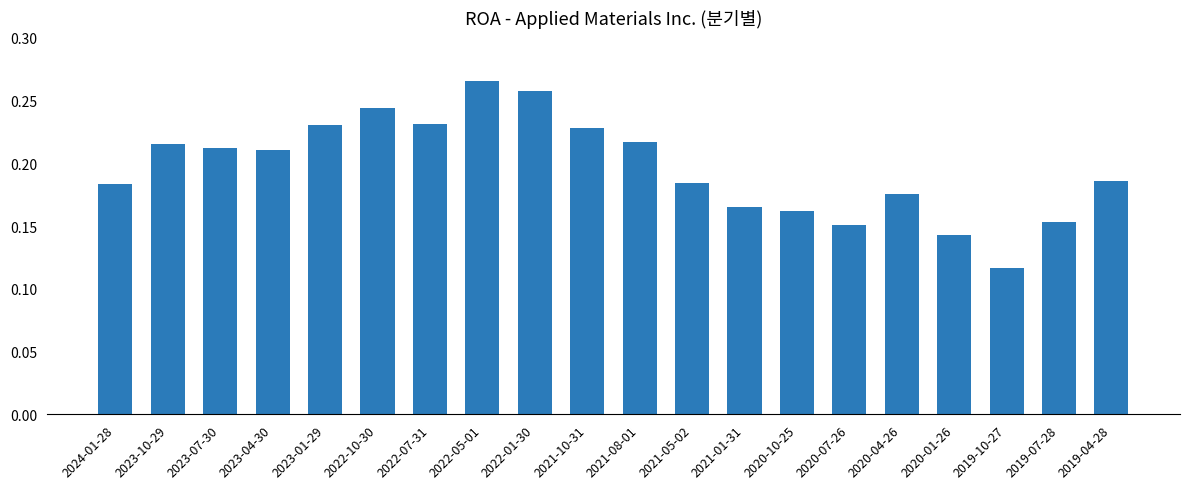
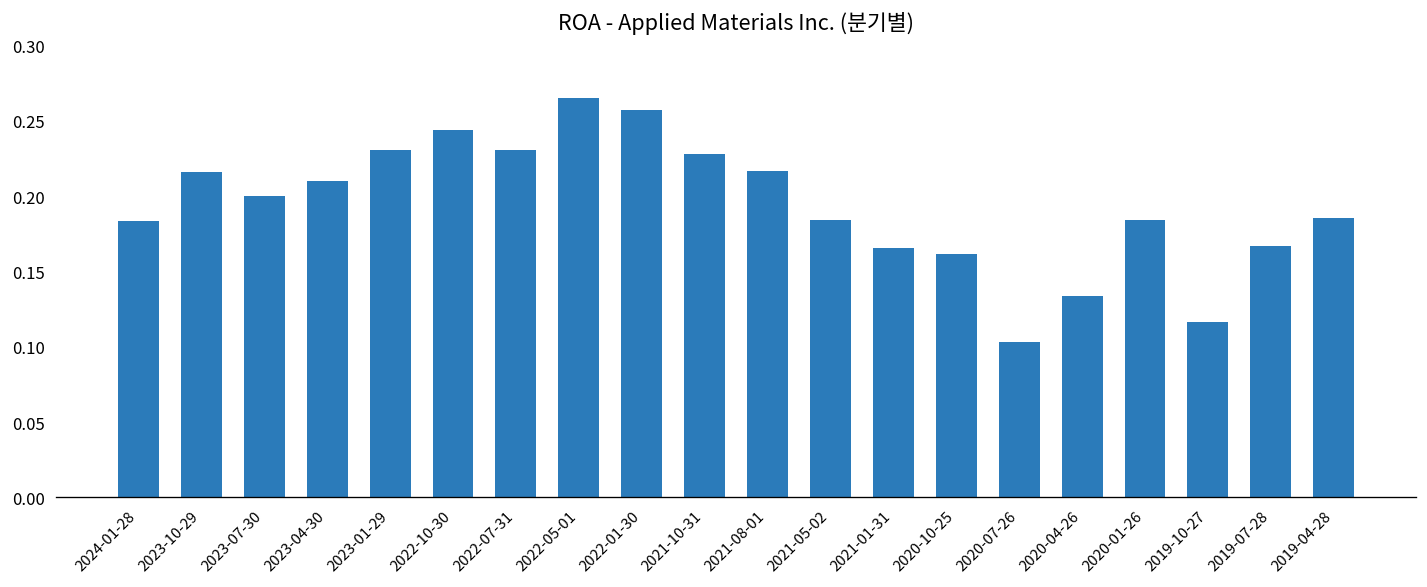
2023-07-30: 0.212 -> 0.200
2020-07-26: 0.151 -> 0.103
2020-04-26: 0.176 -> 0.134
2020-01-26: 0.143 -> 0.184
2019-07-28: 0.153 -> 0.167
